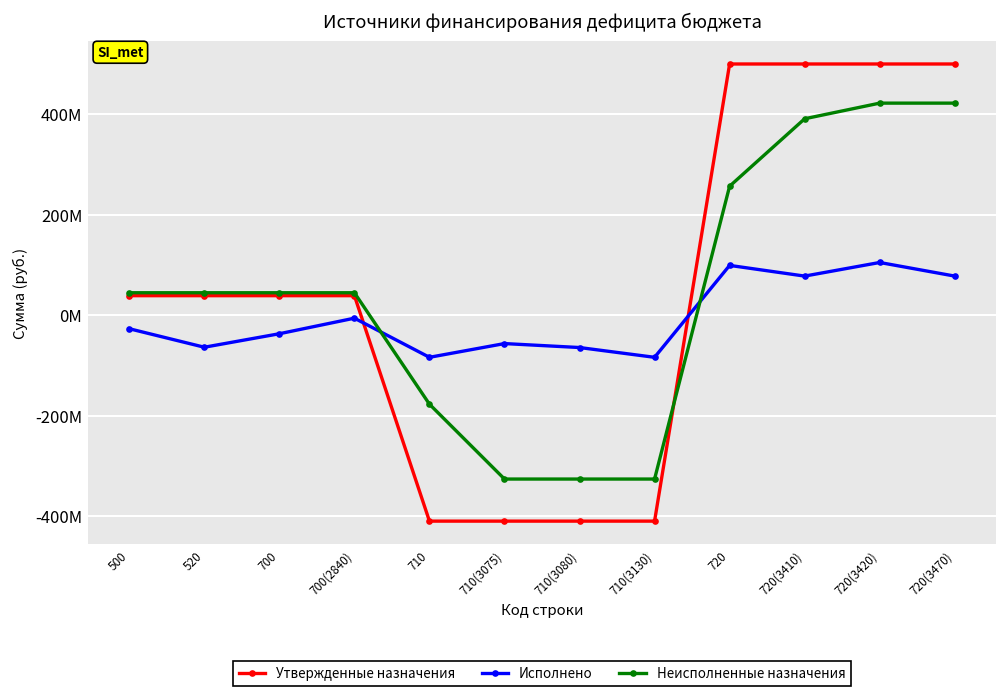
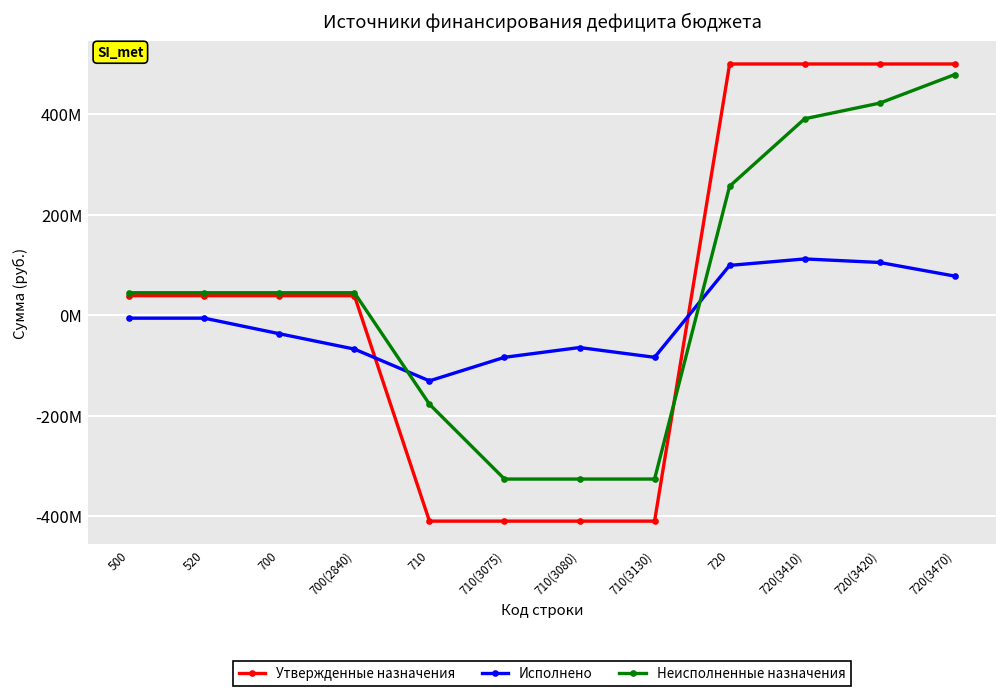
Исполнено, 500: -30000000 -> -10000000
Исполнено, 520: -60000000 -> -10000000
Исполнено, 700(2840): -10000000 -> -70000000
Исполнено, 710: -80000000 -> -130000000
Исполнено, 710(3075): -60000000 -> -80000000
Исполнено, 720(3410): 80000000 -> 110000000
Неисполненные назначения, 720(3470): 420000000 -> 480000000
